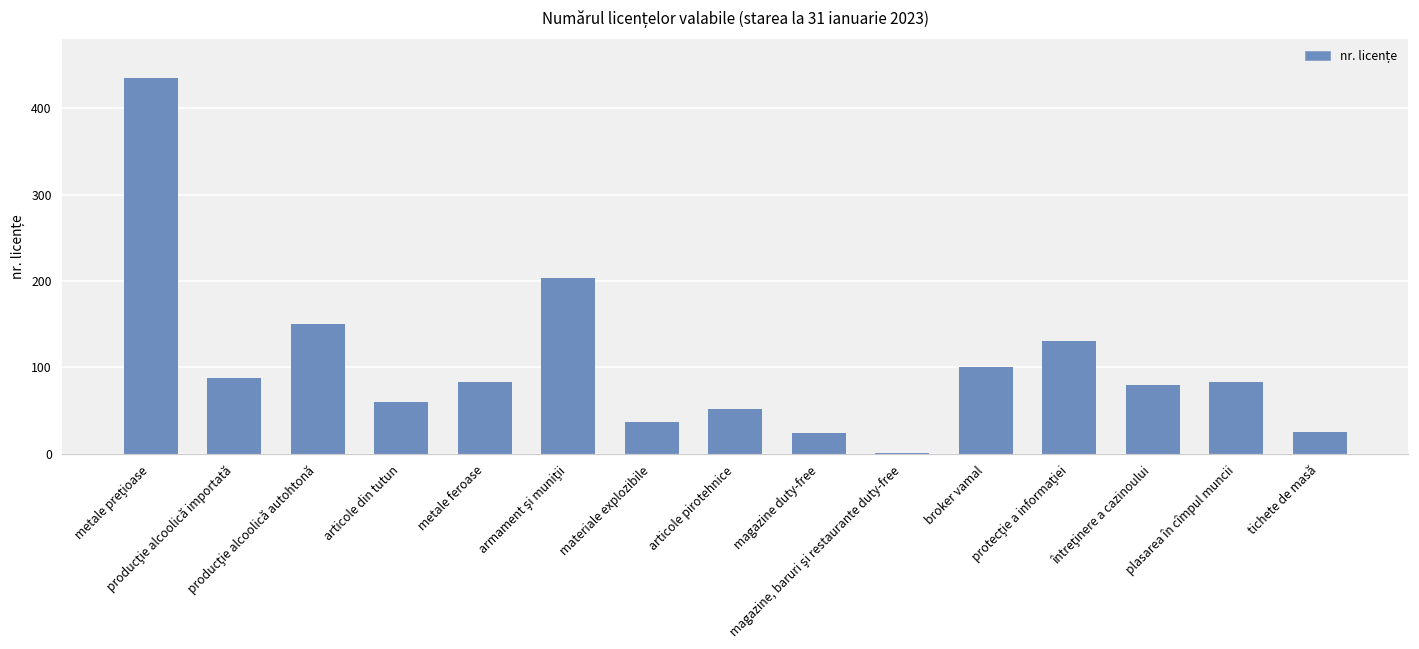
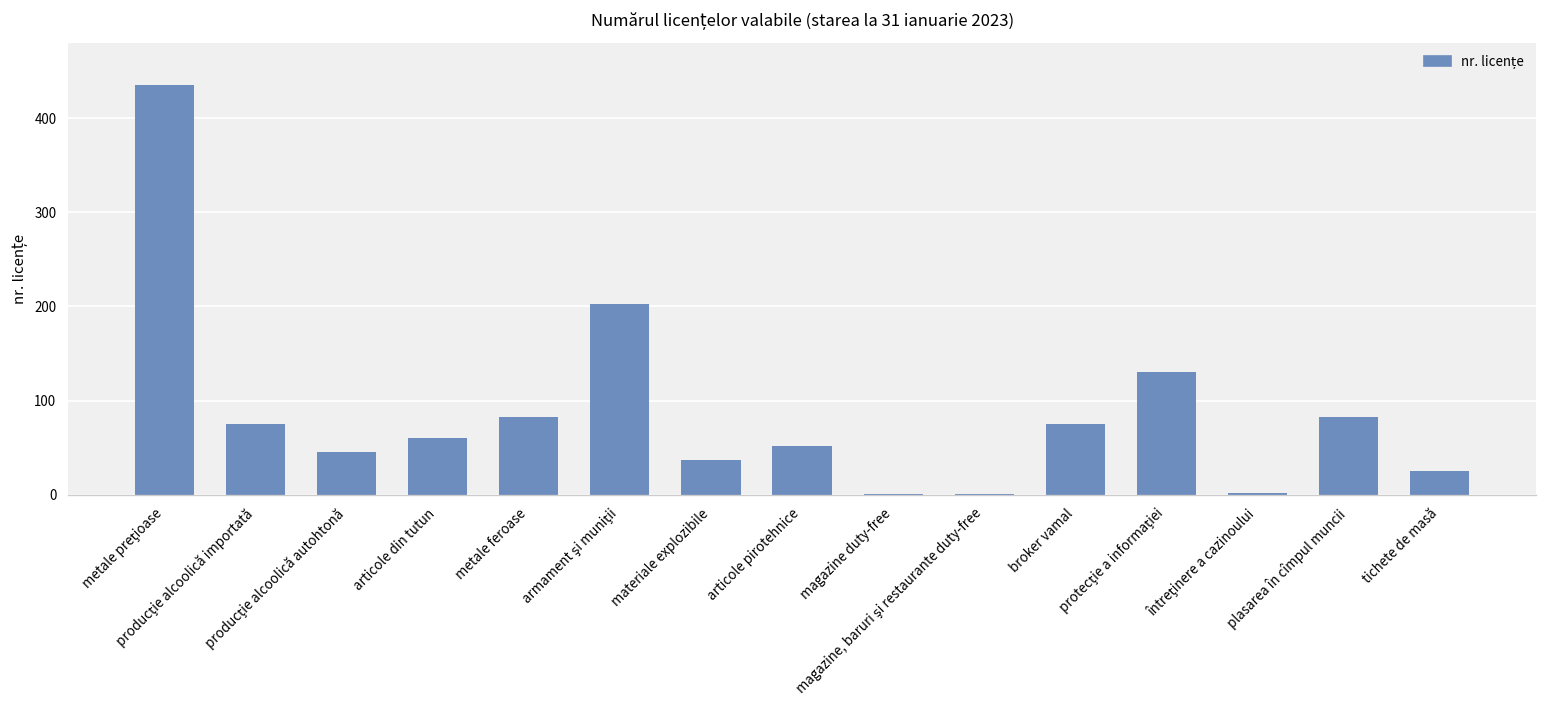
producţie alcoolică importată: 90 -> 80
producţie alcoolică autohtonă: 150 -> 50
magazine duty-free: 20 -> 0
broker vamal: 100 -> 80
întreţinere a cazinoului: 80 -> 0
